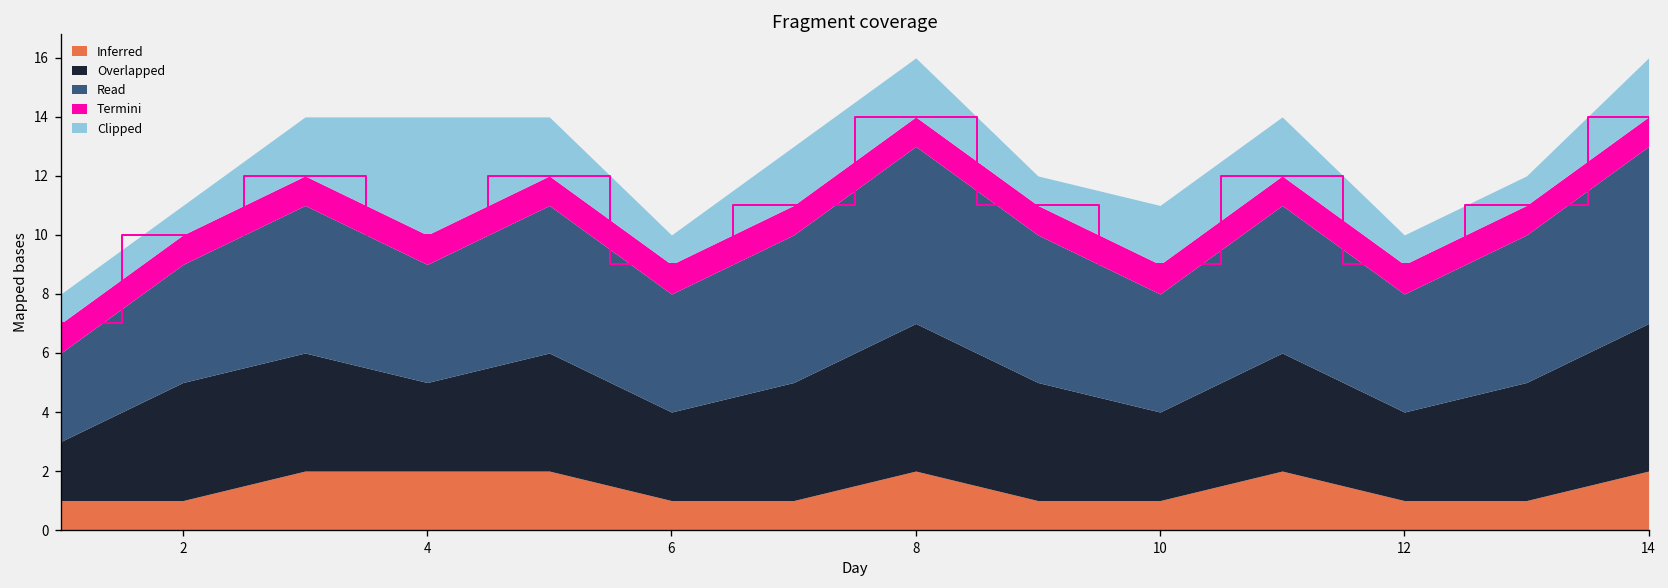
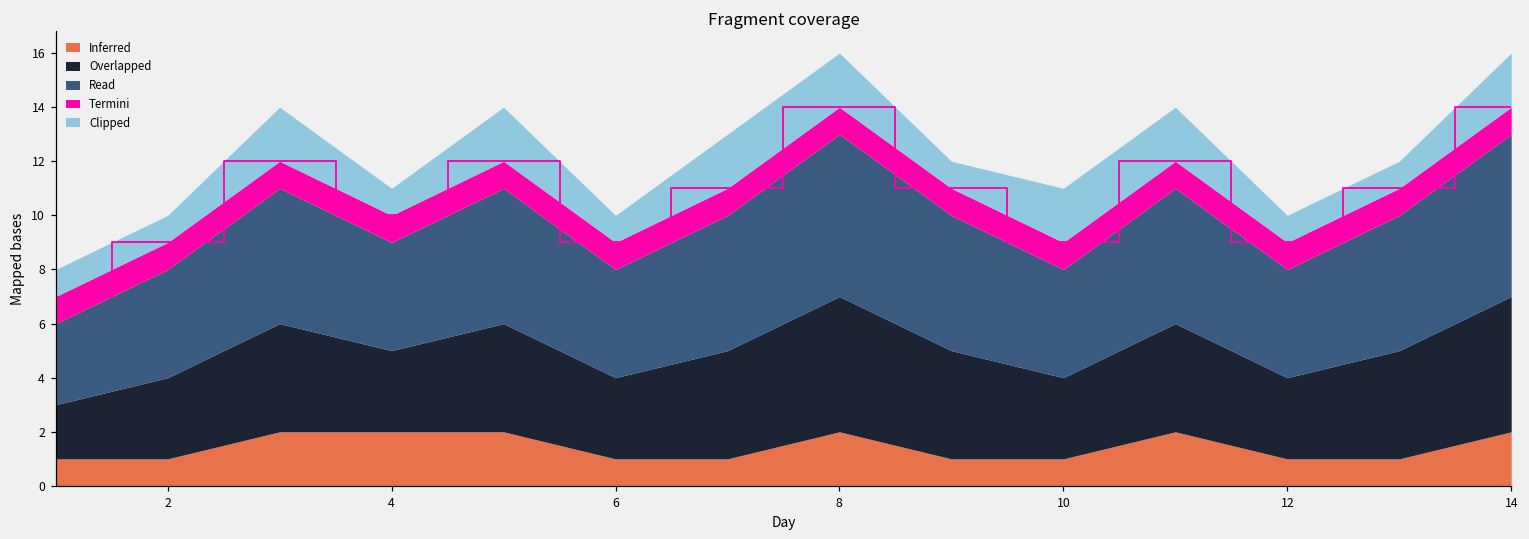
Overlapped, 2: 4 -> 3
Clipped, 4: 4 -> 1
